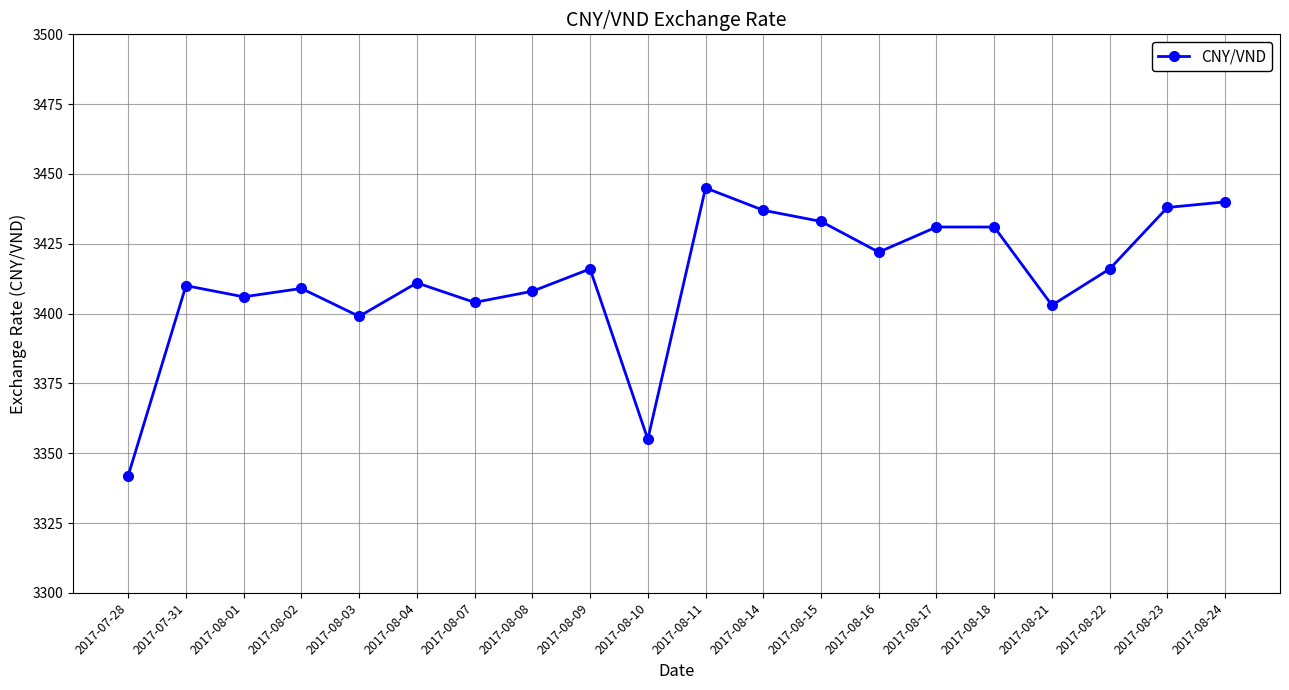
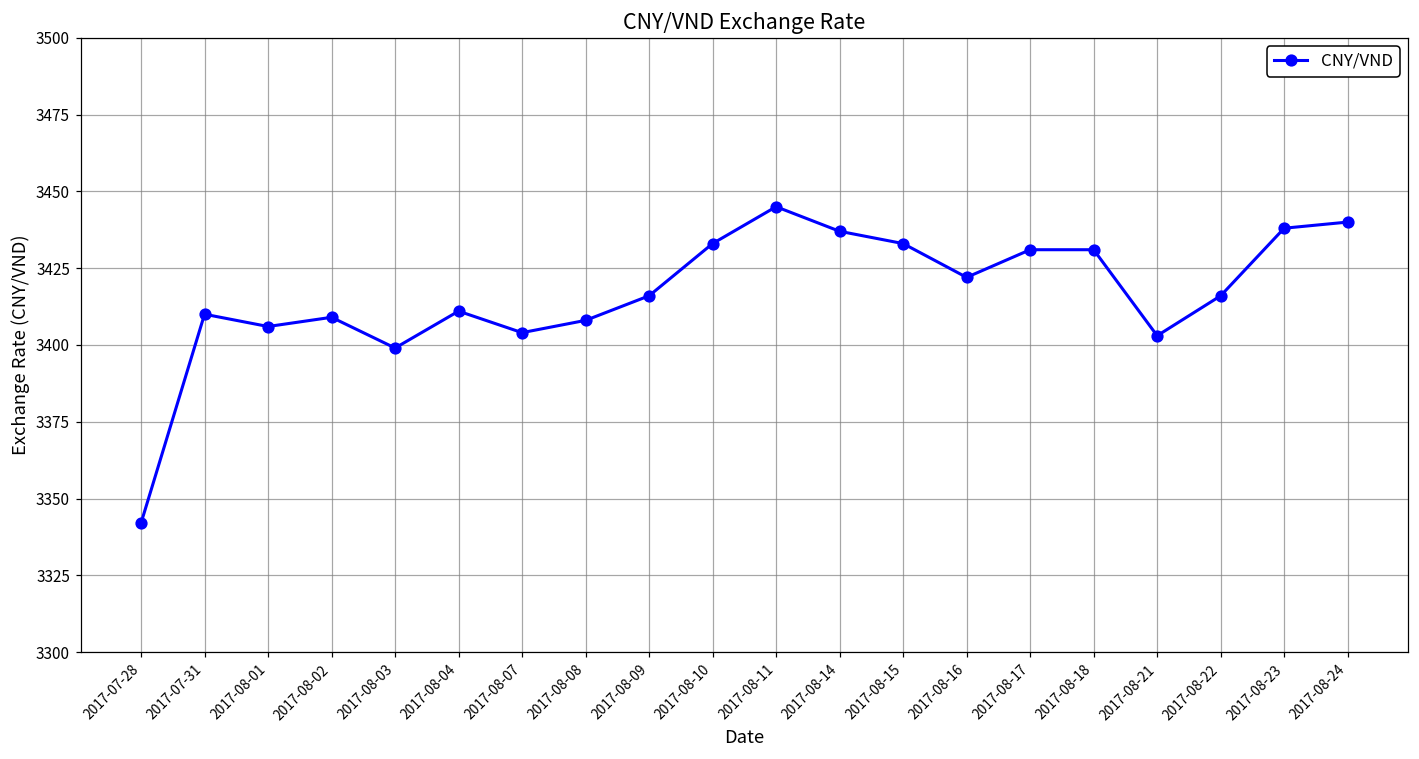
2017-08-10: 3355 -> 3433
